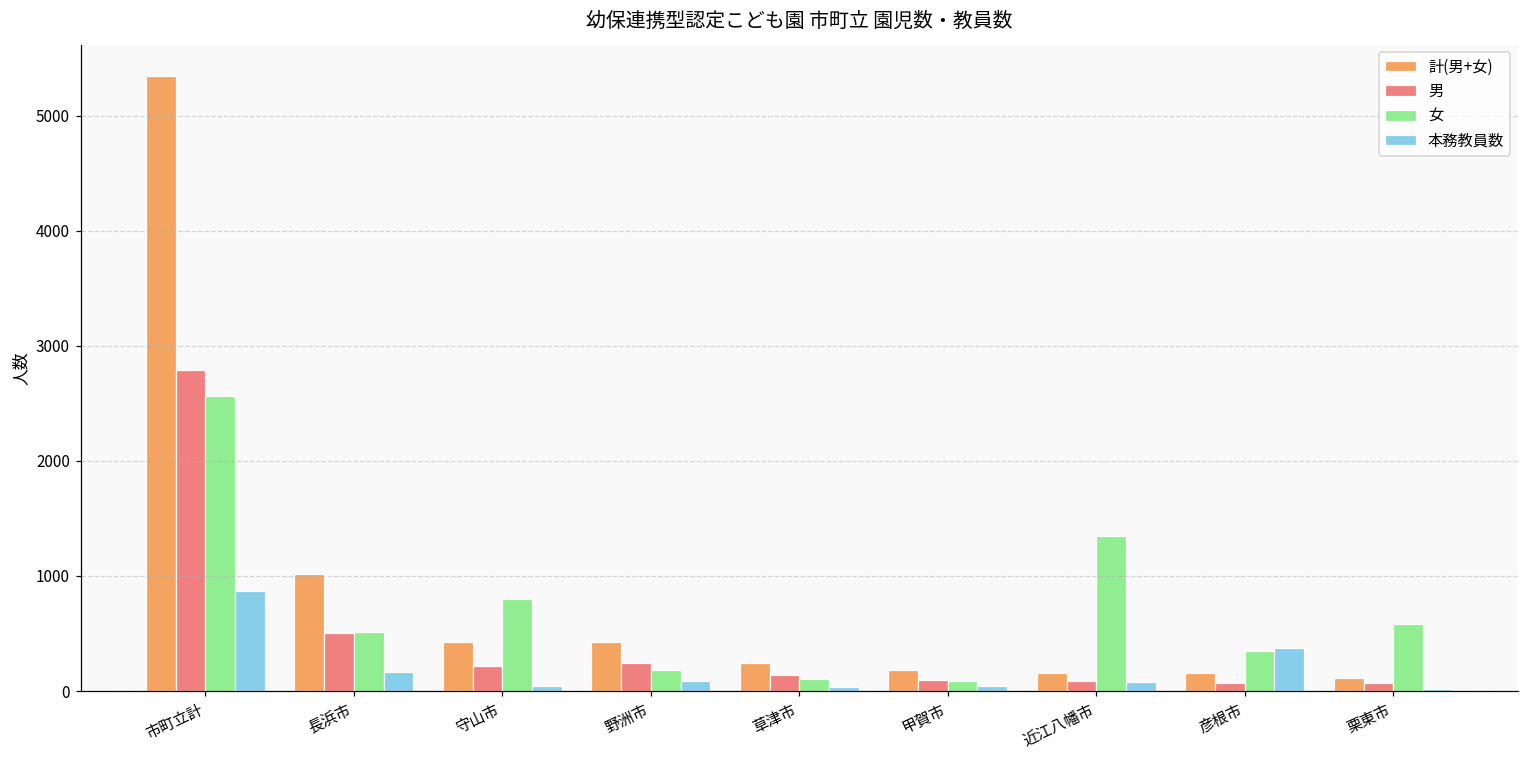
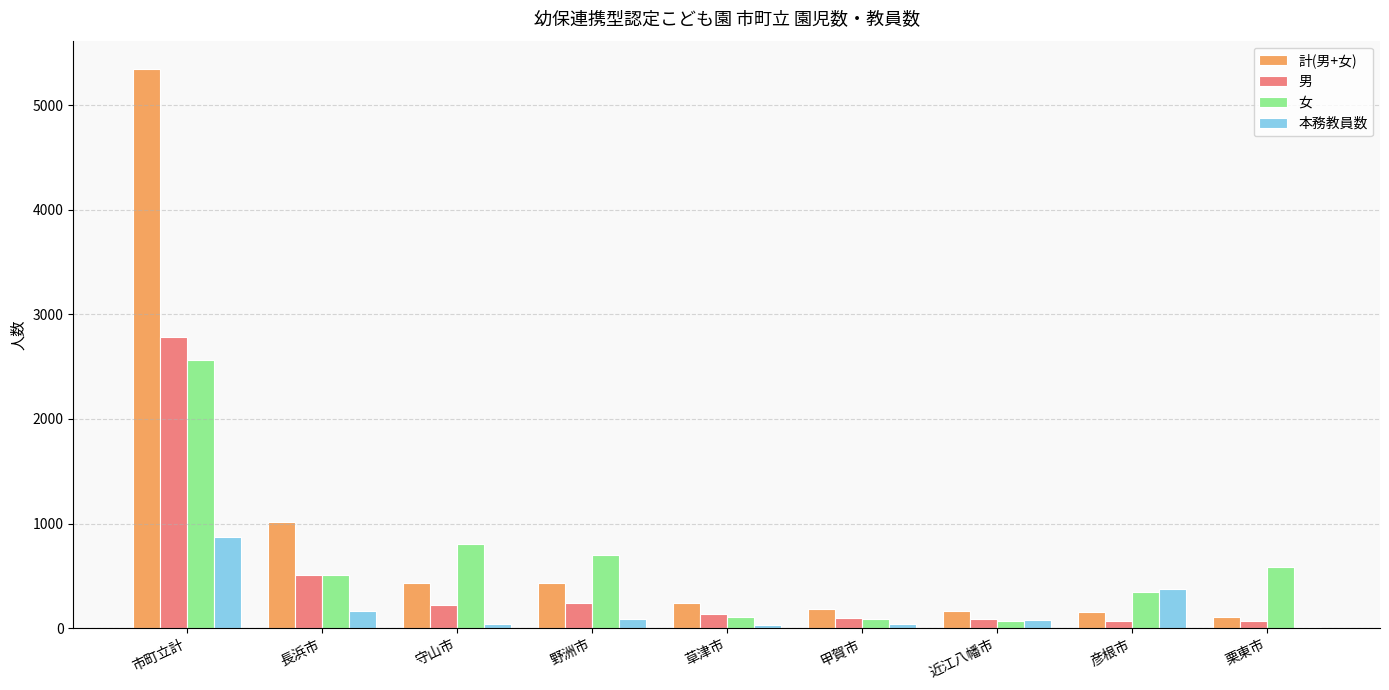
女, 野洲市: 180 -> 700
女, 近江八幡市: 1340 -> 70
